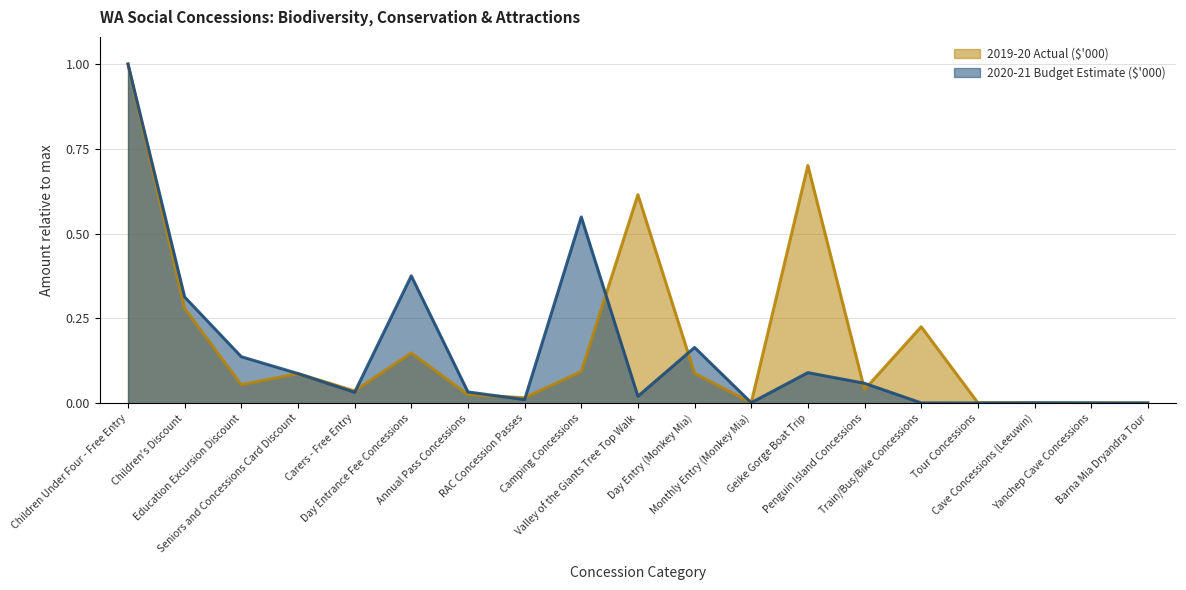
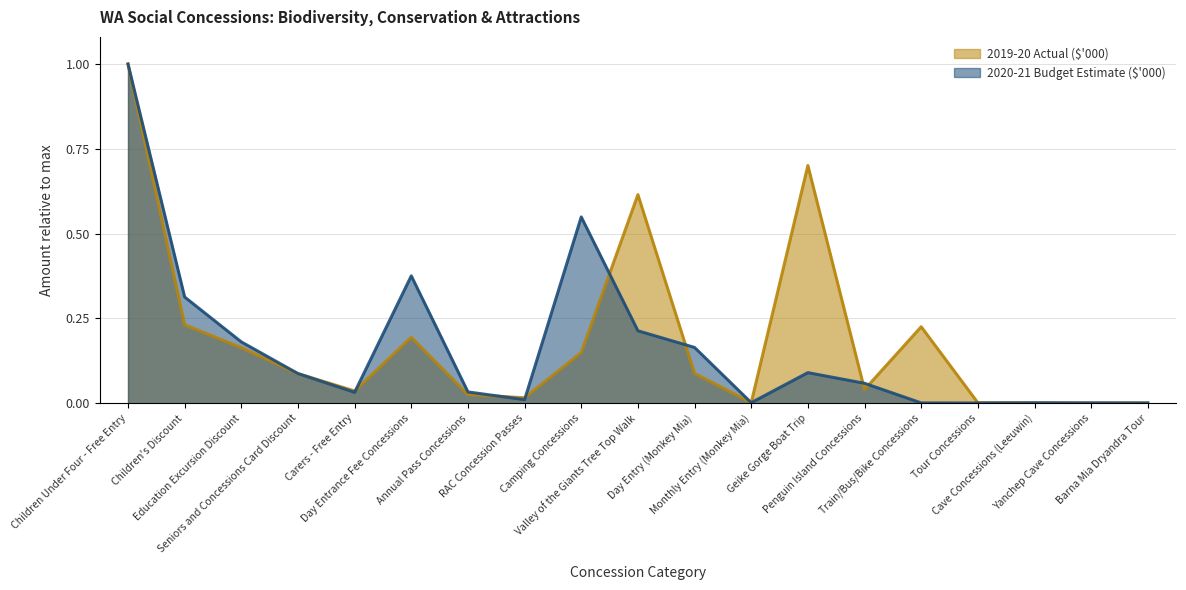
2019-20 Actual ($'000), Children's Discount: 0.28 -> 0.23
2019-20 Actual ($'000), Education Excursion Discount: 0.05 -> 0.16
2020-21 Budget Estimate ($'000), Education Excursion Discount: 0.14 -> 0.18
2019-20 Actual ($'000), Day Entrance Fee Concessions: 0.15 -> 0.19
2019-20 Actual ($'000), Camping Concessions: 0.09 -> 0.15
2020-21 Budget Estimate ($'000), Valley of the Giants Tree Top Walk: 0.02 -> 0.21
